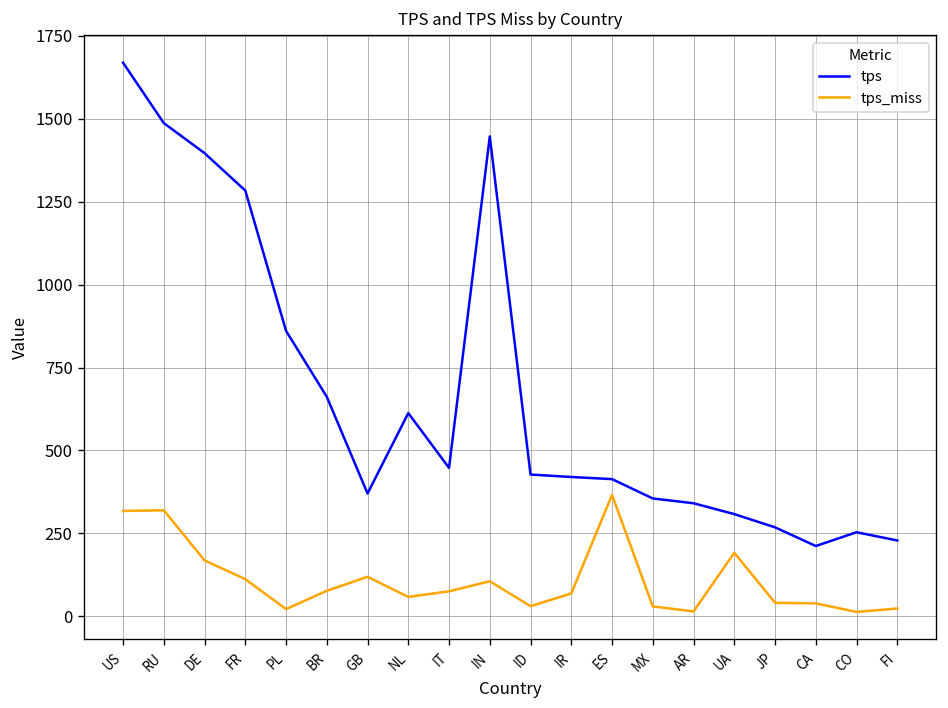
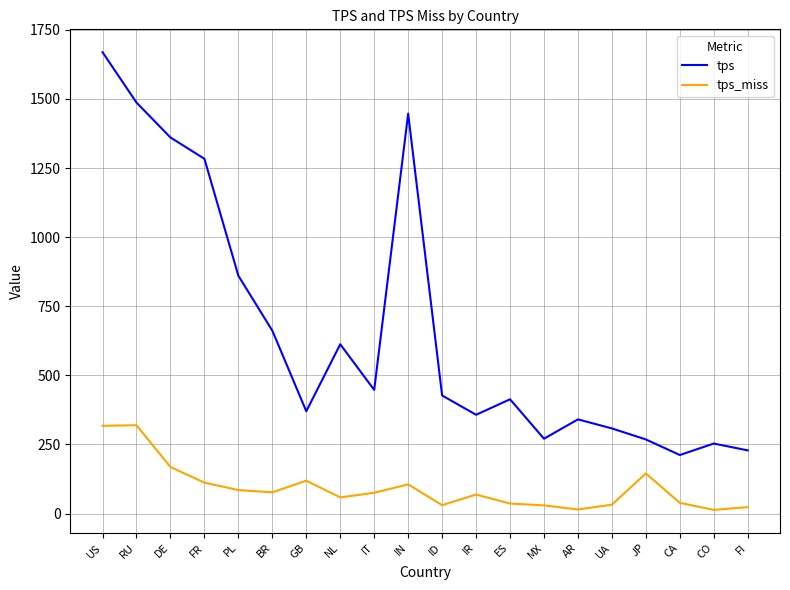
tps, DE: 1400 -> 1360
tps_miss, PL: 20 -> 80
tps, IR: 420 -> 360
tps_miss, ES: 370 -> 40
tps, MX: 360 -> 270
tps_miss, UA: 190 -> 30
tps_miss, JP: 40 -> 150
